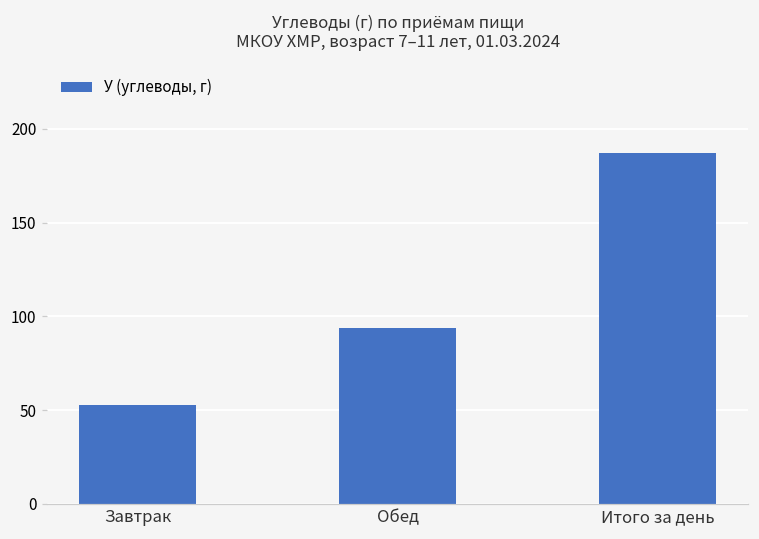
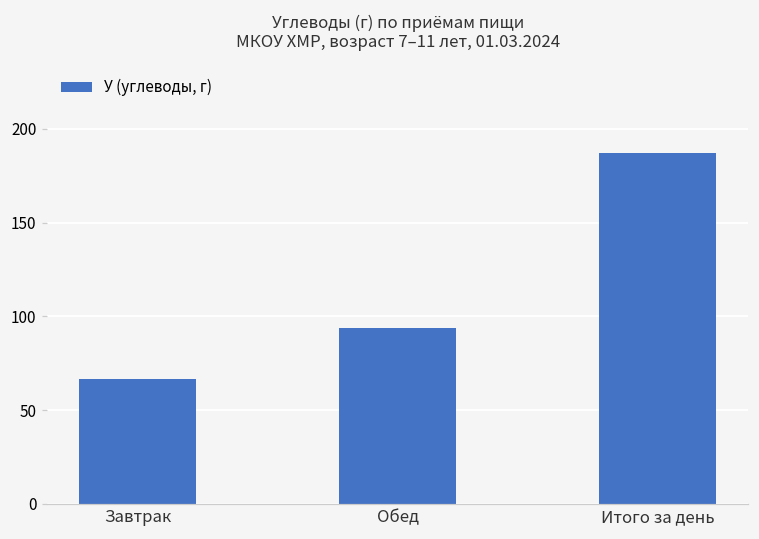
Завтрак: 53 -> 67
